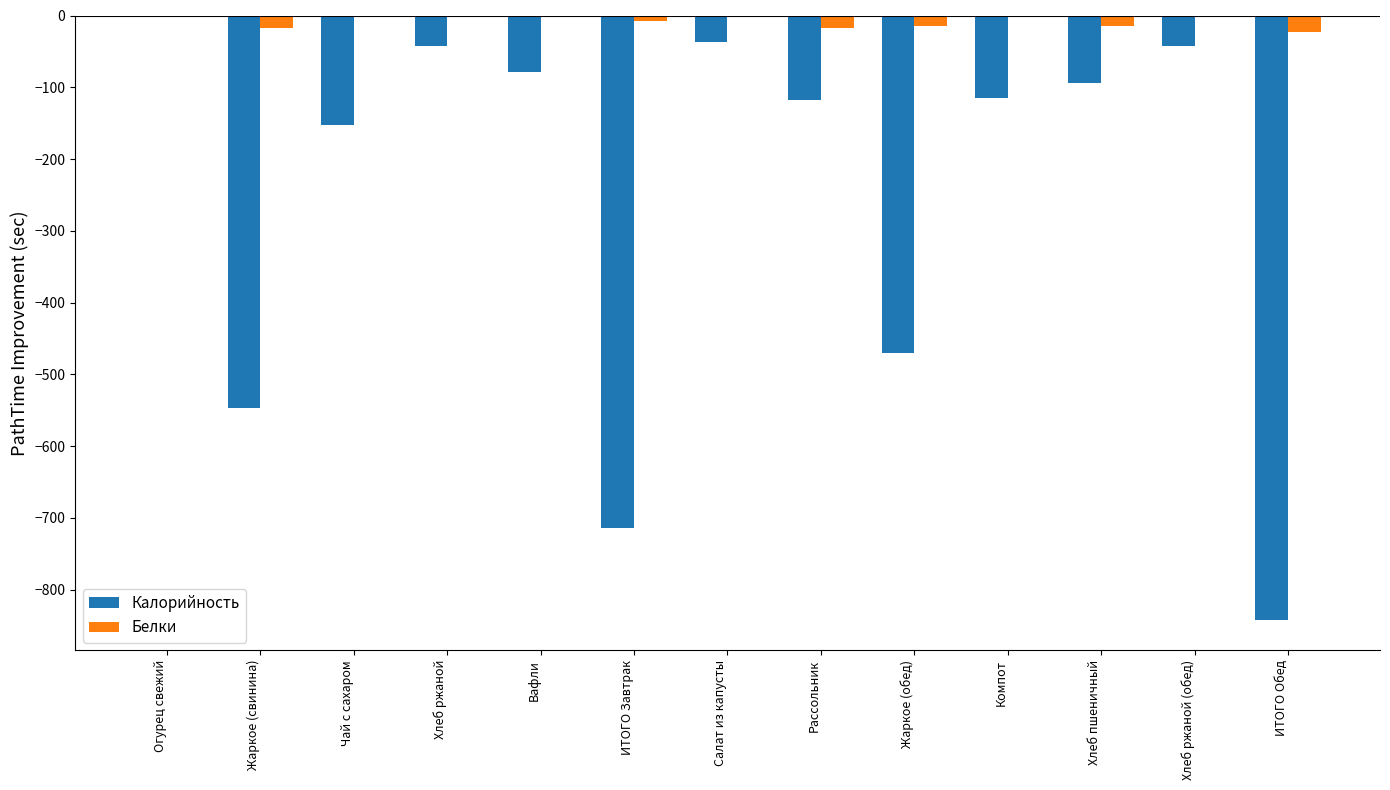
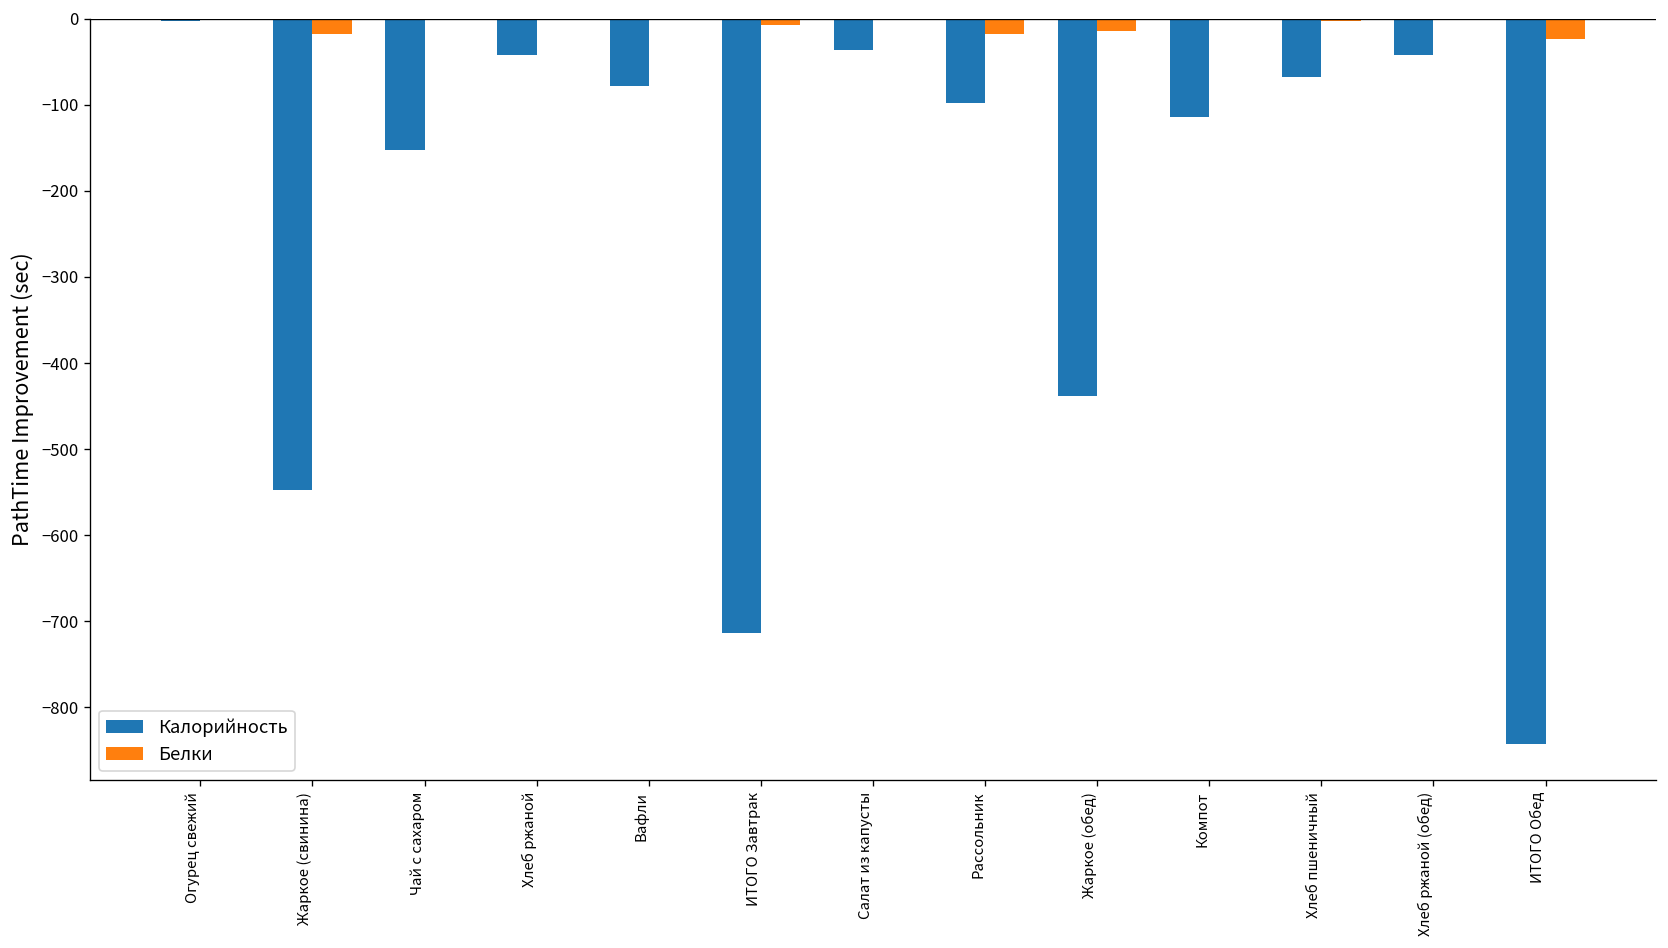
Калорийность, Рассольник: -120 -> -100
Калорийность, Жаркое (обед): -470 -> -440
Калорийность, Хлеб пшеничный: -90 -> -70
Белки, Хлеб пшеничный: -10 -> 0
